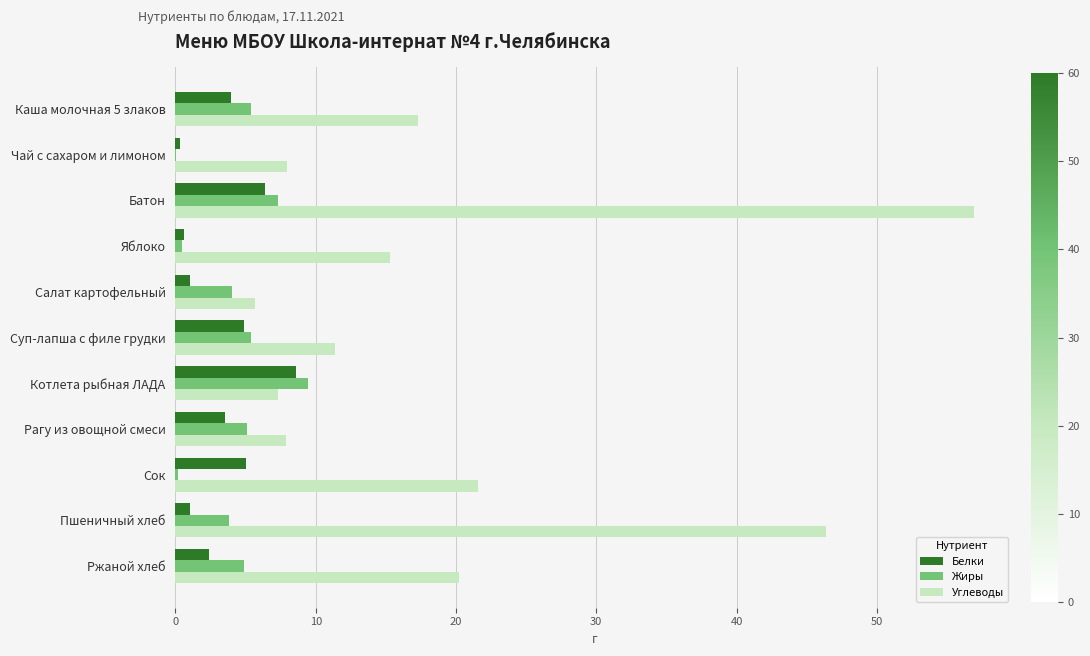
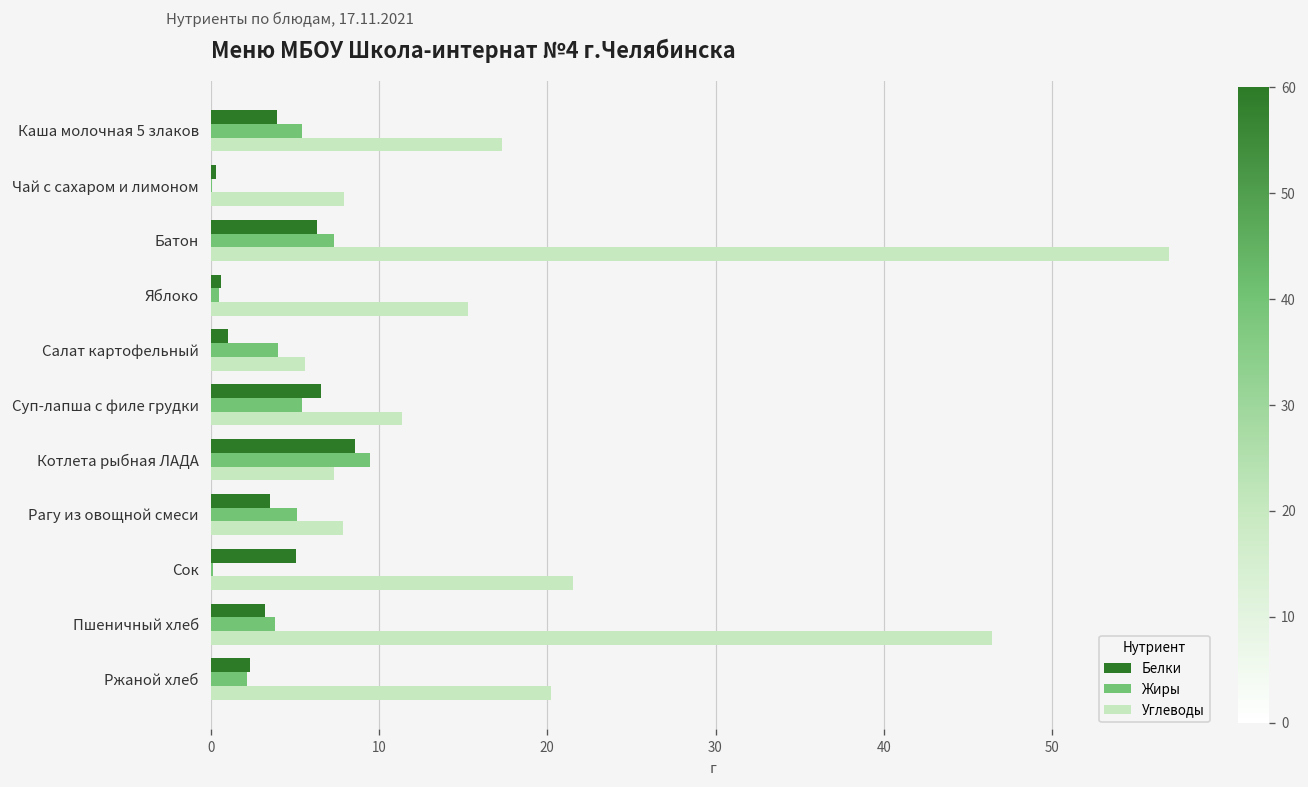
Белки, Суп-лапша с филе грудки: 4.9 -> 6.6
Белки, Пшеничный хлеб: 1.1 -> 3.2
Жиры, Ржаной хлеб: 4.9 -> 2.2
